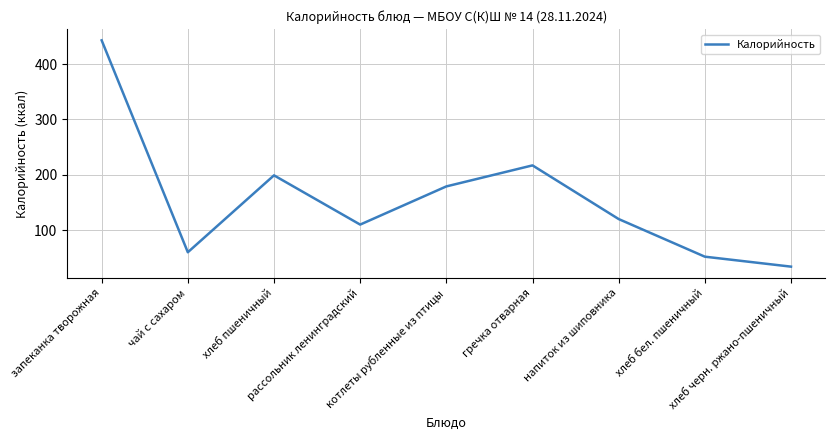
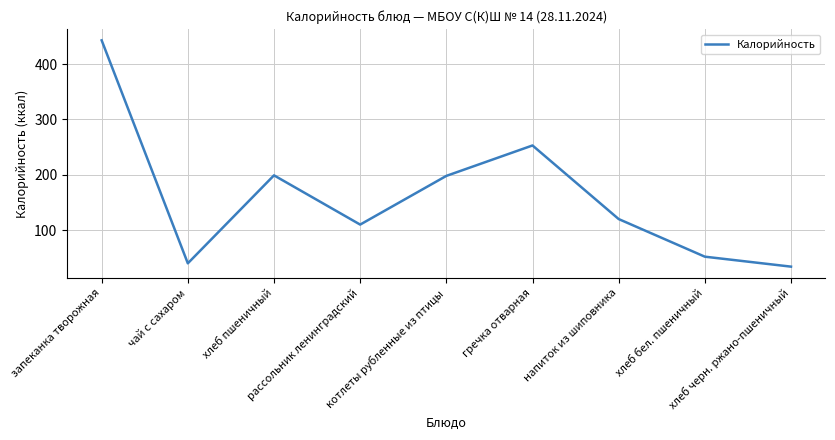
чай с сахаром: 60 -> 40
котлеты рубленные из птицы: 180 -> 200
гречка отварная: 220 -> 250
